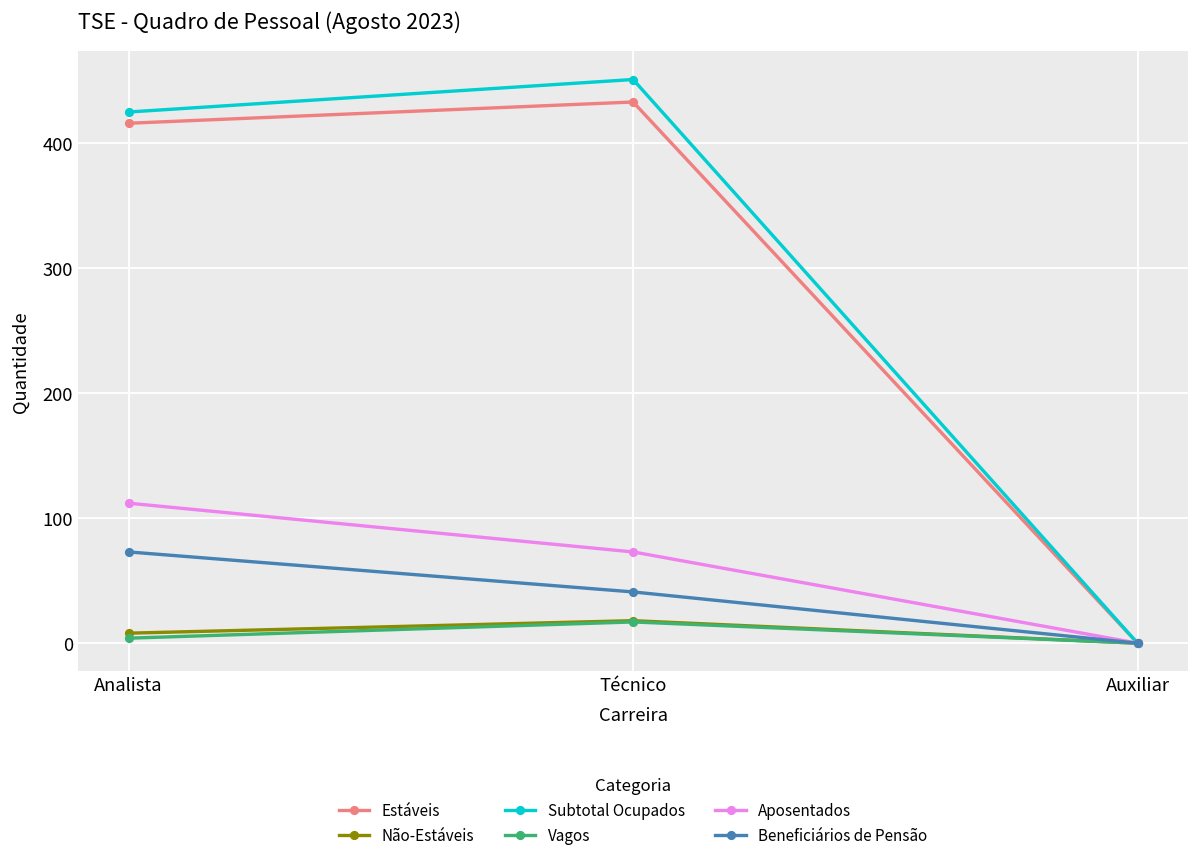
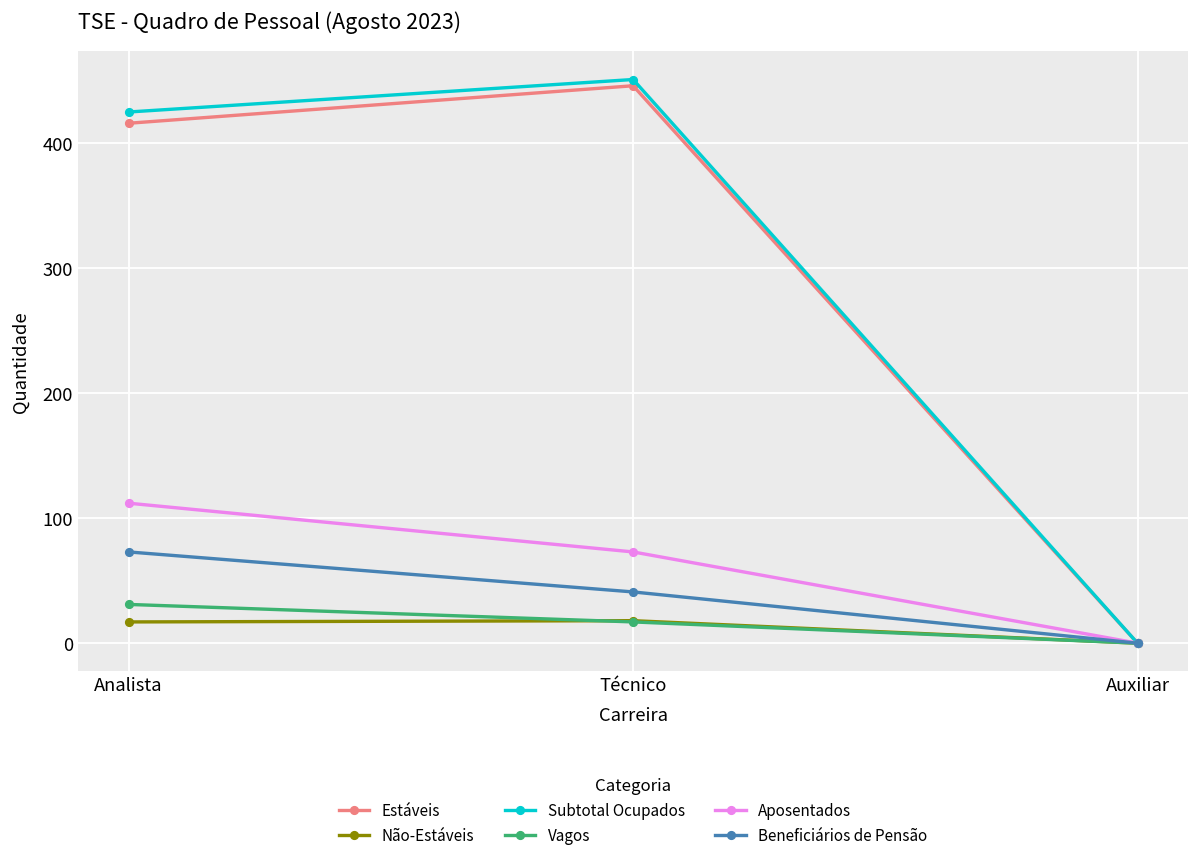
Não-Estáveis, Analista: 8 -> 17
Vagos, Analista: 4 -> 31
Estáveis, Técnico: 433 -> 446
